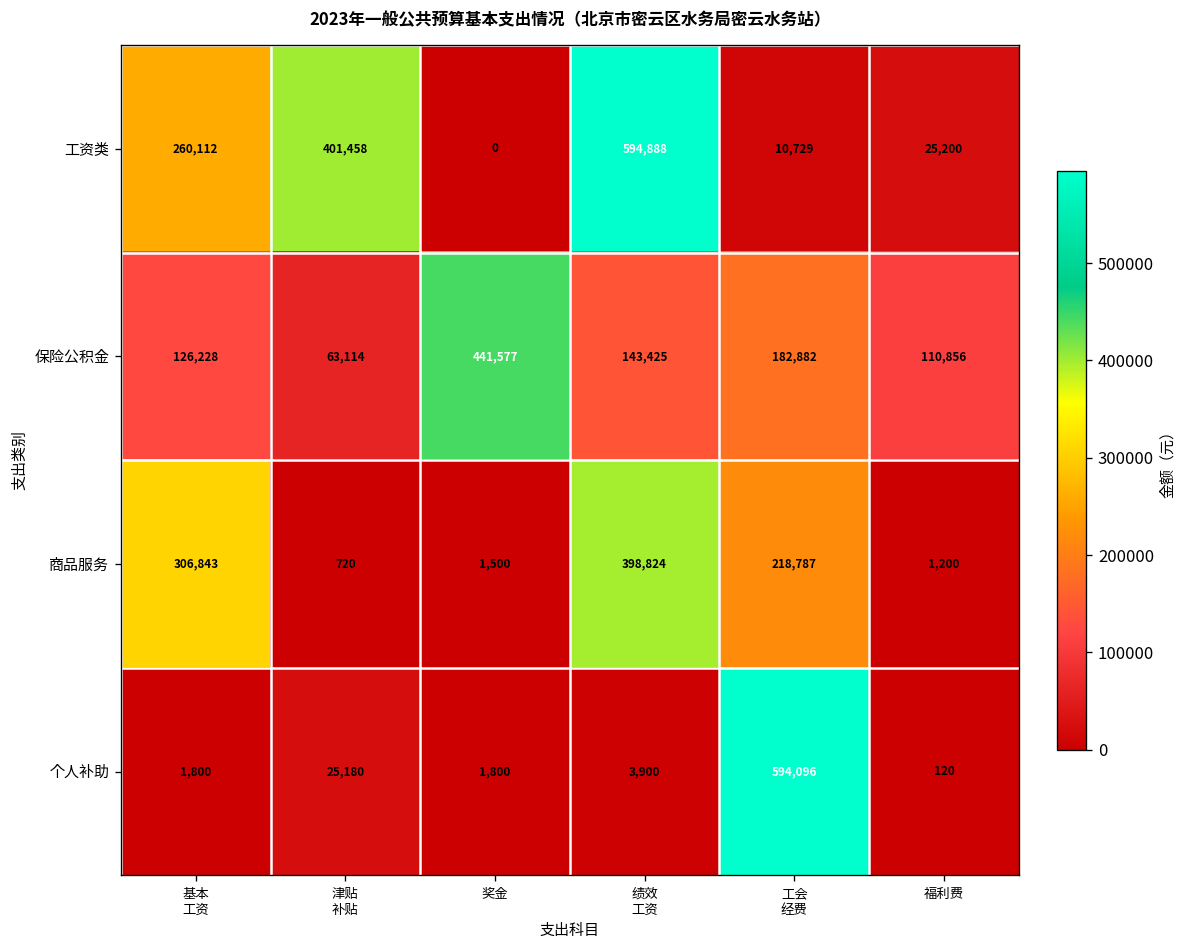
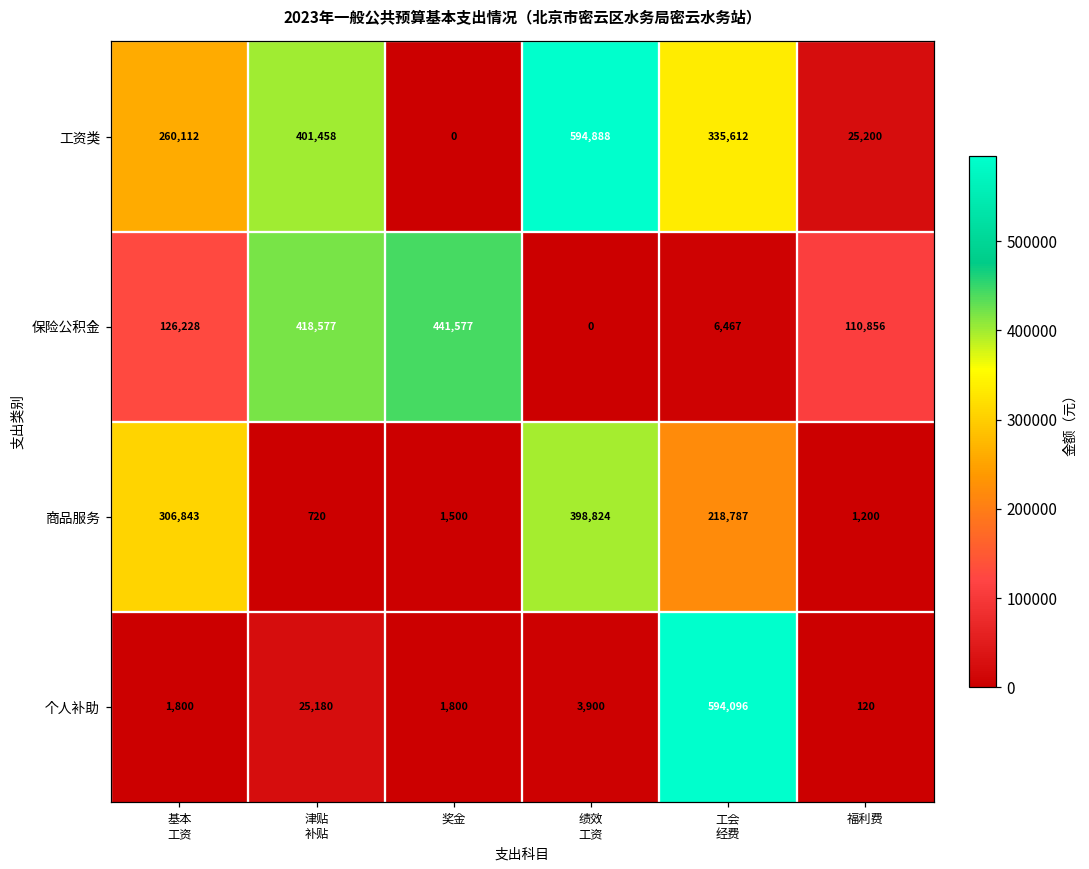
工资类, 工会 经费: 10,729 -> 335,612
保险公积金, 津贴 补贴: 63,114 -> 418,577
保险公积金, 绩效 工资: 143,425 -> 0
保险公积金, 工会 经费: 182,882 -> 6,467
